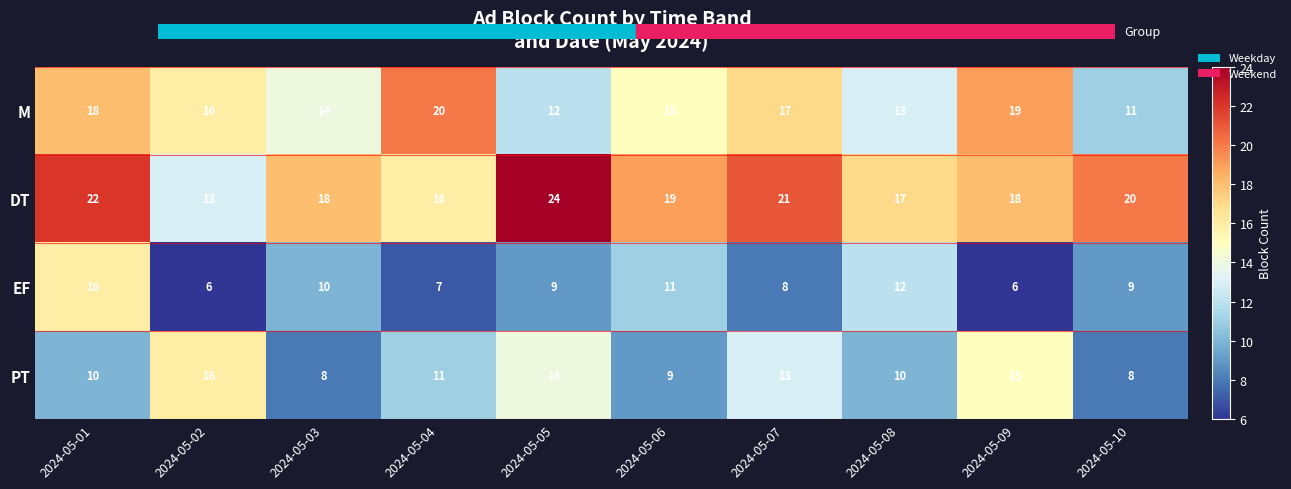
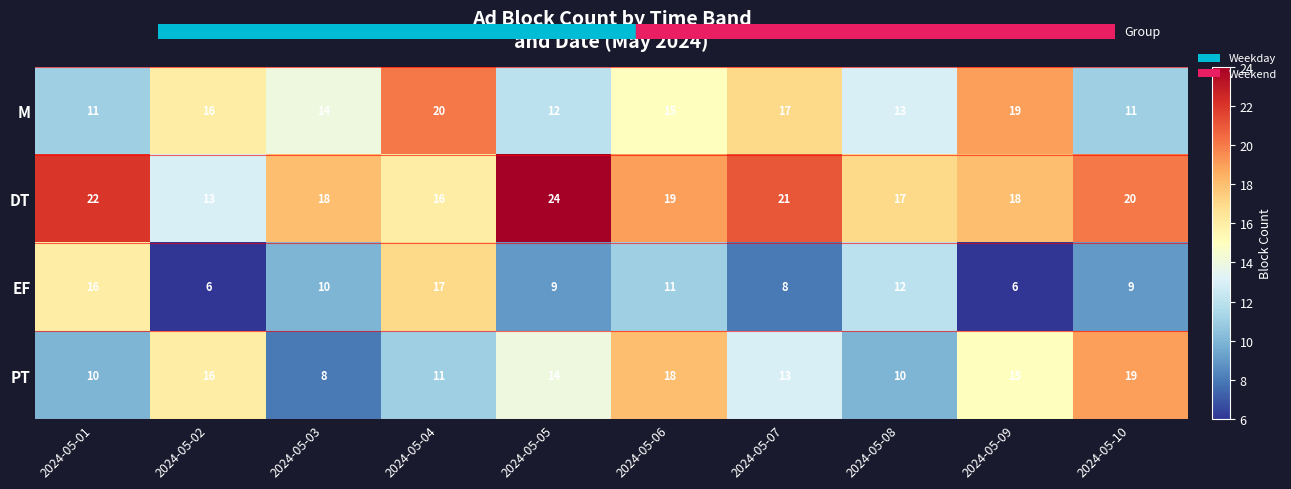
M, 2024-05-01: 18 -> 11
EF, 2024-05-04: 7 -> 17
PT, 2024-05-06: 9 -> 18
PT, 2024-05-10: 8 -> 19
